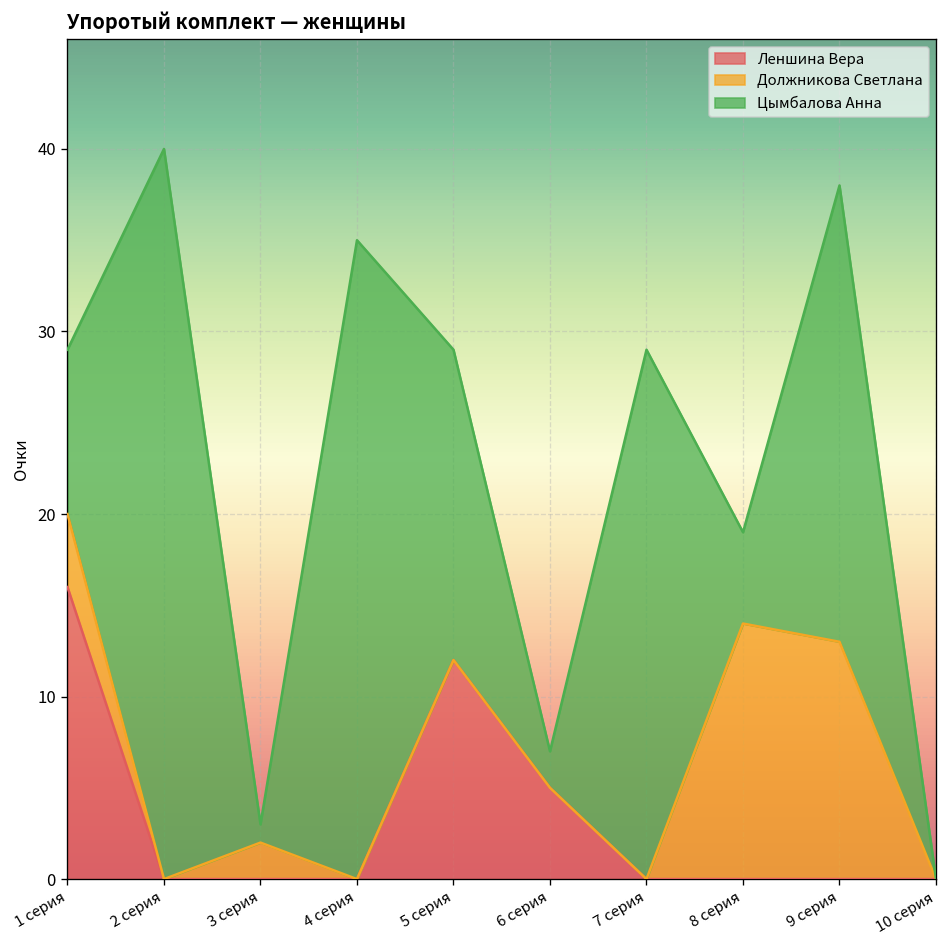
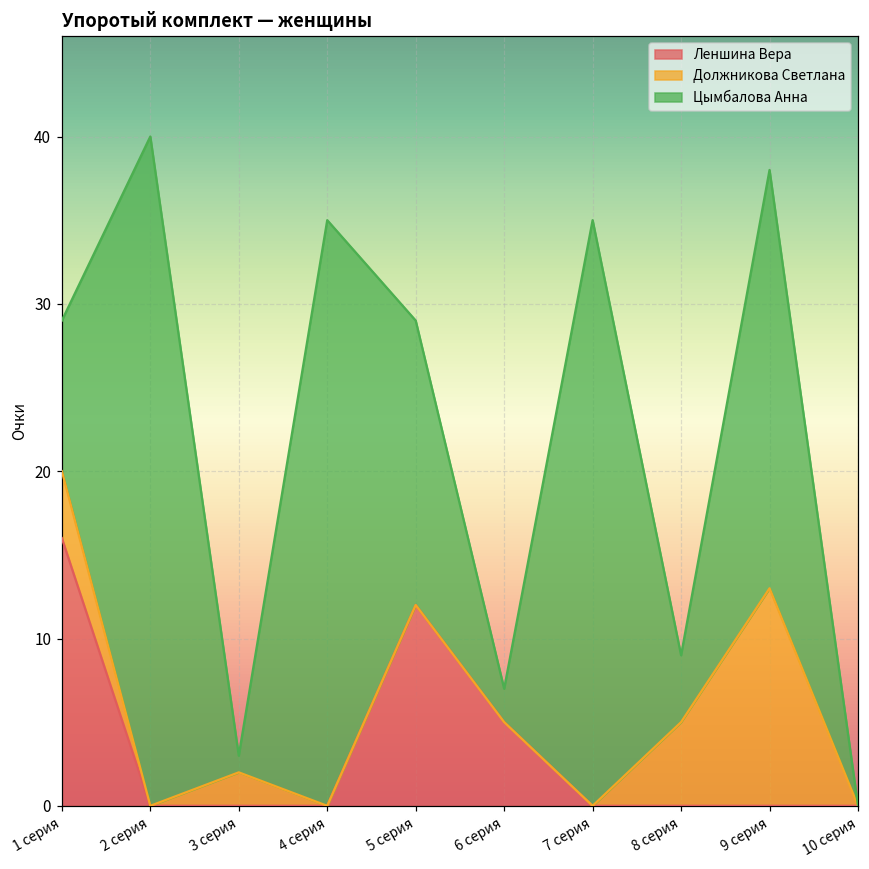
Цымбалова Анна, 7 серия: 29 -> 35
Должникова Светлана, 8 серия: 14 -> 5
Цымбалова Анна, 8 серия: 5 -> 4
